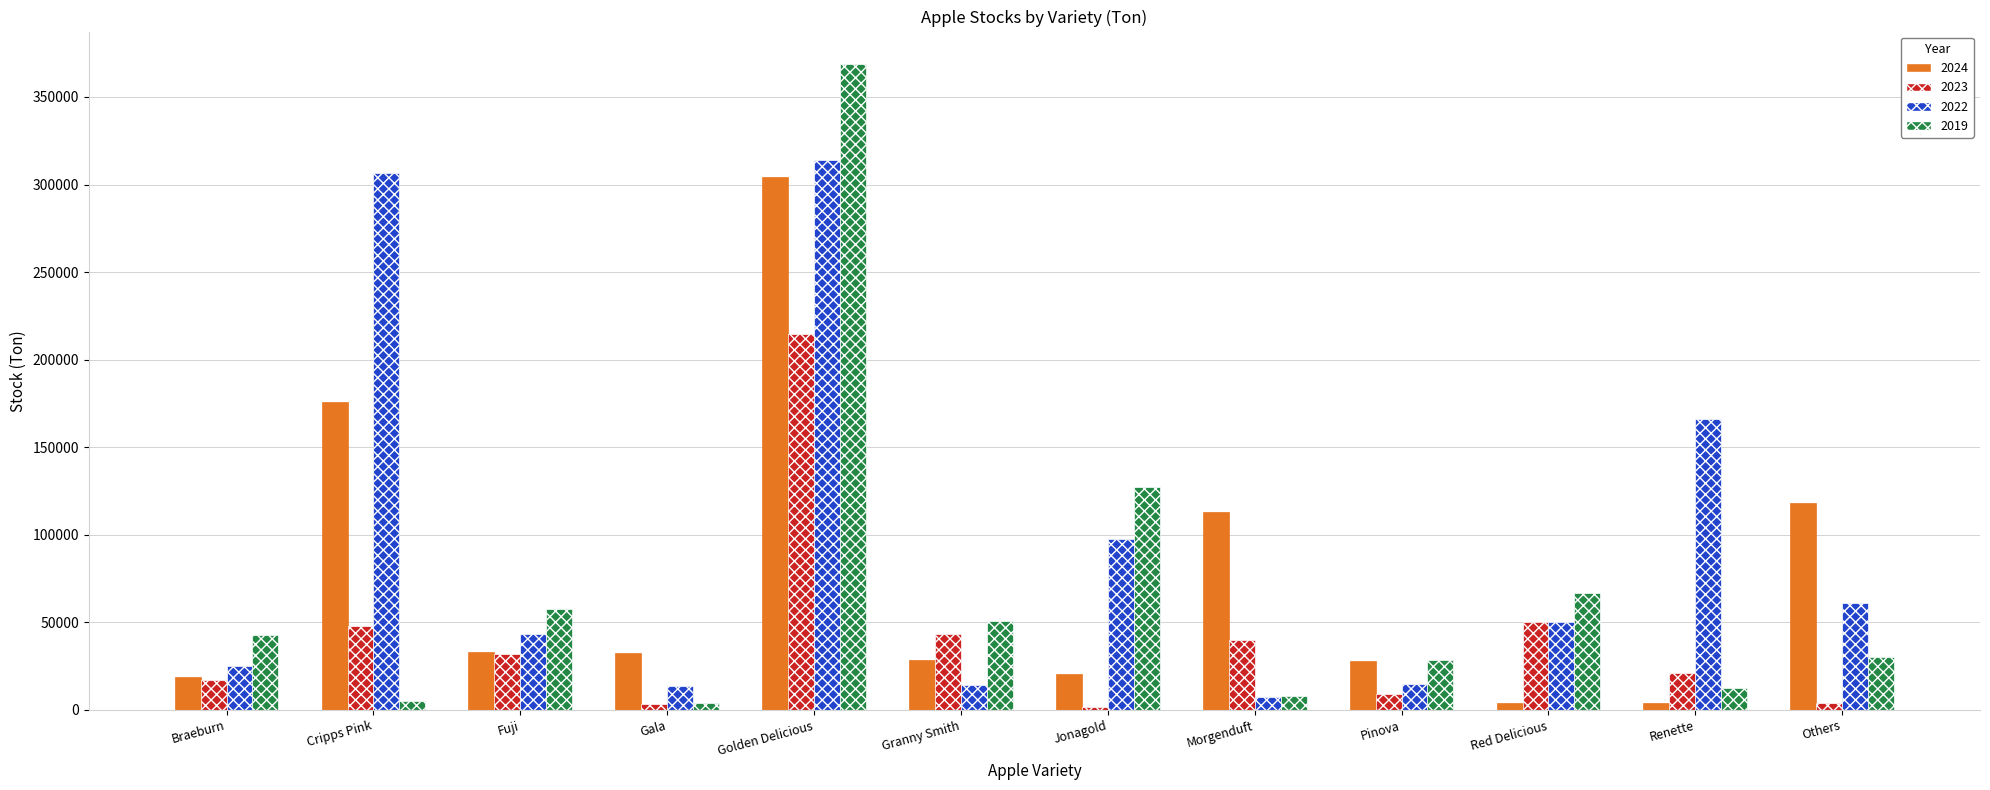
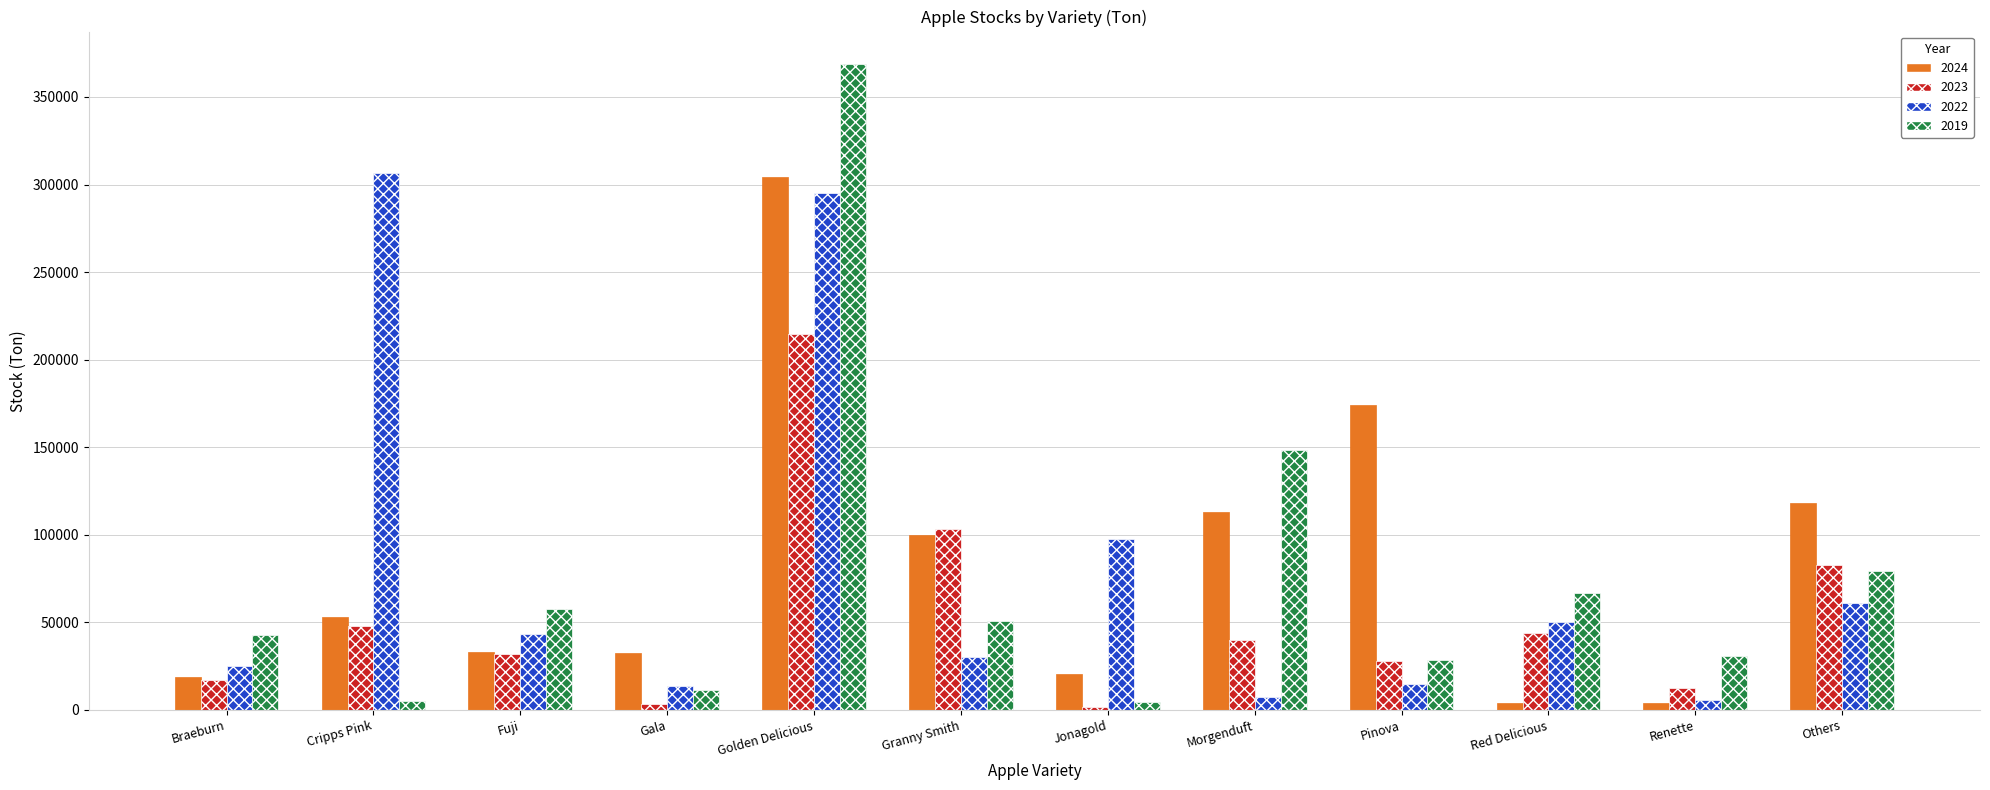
2024, Cripps Pink: 176000 -> 53000
2019, Gala: 4000 -> 11000
2022, Golden Delicious: 314000 -> 295000
2024, Granny Smith: 28000 -> 100000
2023, Granny Smith: 44000 -> 103000
2022, Granny Smith: 14000 -> 30000
2019, Jonagold: 127000 -> 4000
2019, Morgenduft: 8000 -> 149000
2024, Pinova: 28000 -> 174000
2023, Pinova: 9000 -> 28000
2023, Red Delicious: 50000 -> 44000
2023, Renette: 21000 -> 12000
2022, Renette: 166000 -> 6000
2019, Renette: 12000 -> 31000
2023, Others: 4000 -> 83000
2019, Others: 30000 -> 79000
